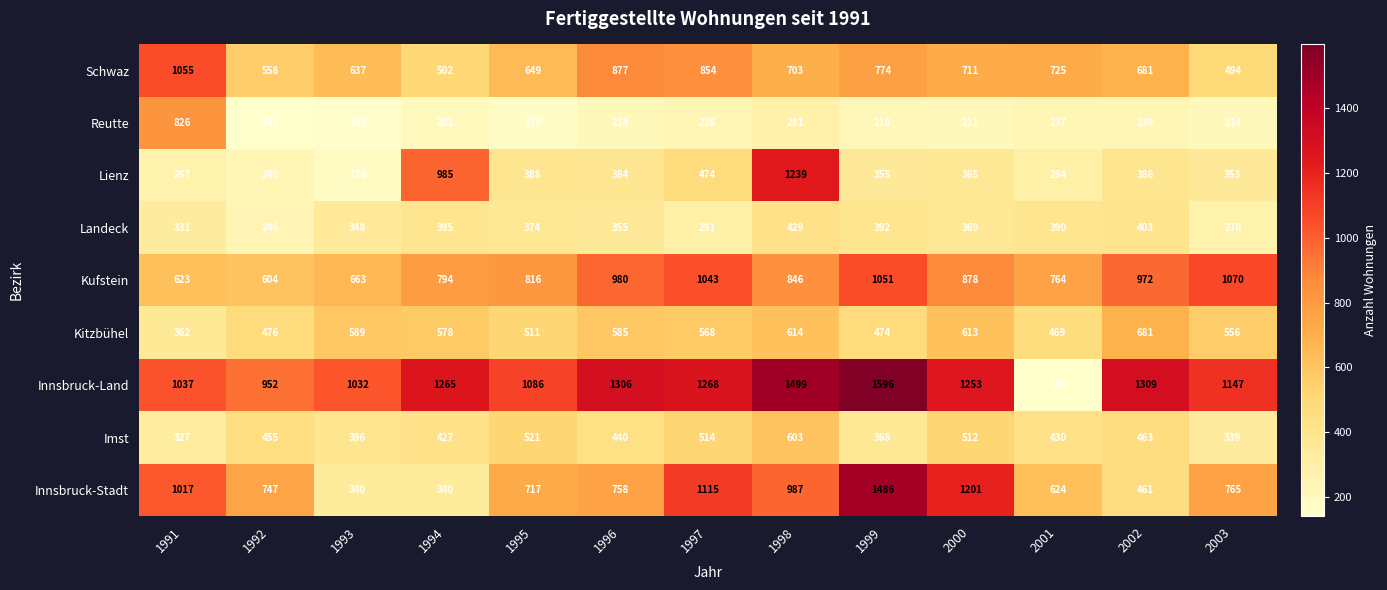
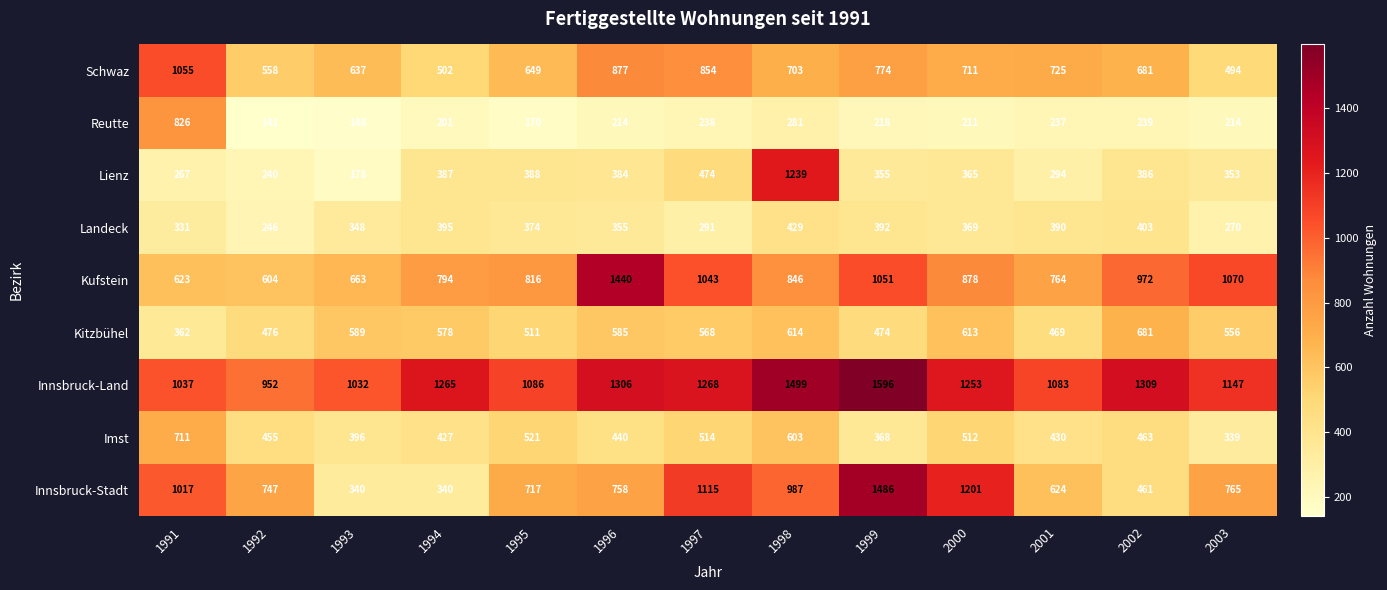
Lienz, 1994: 985 -> 387
Kufstein, 1996: 980 -> 1440
Innsbruck-Land, 2001: 146 -> 1083
Imst, 1991: 327 -> 711
